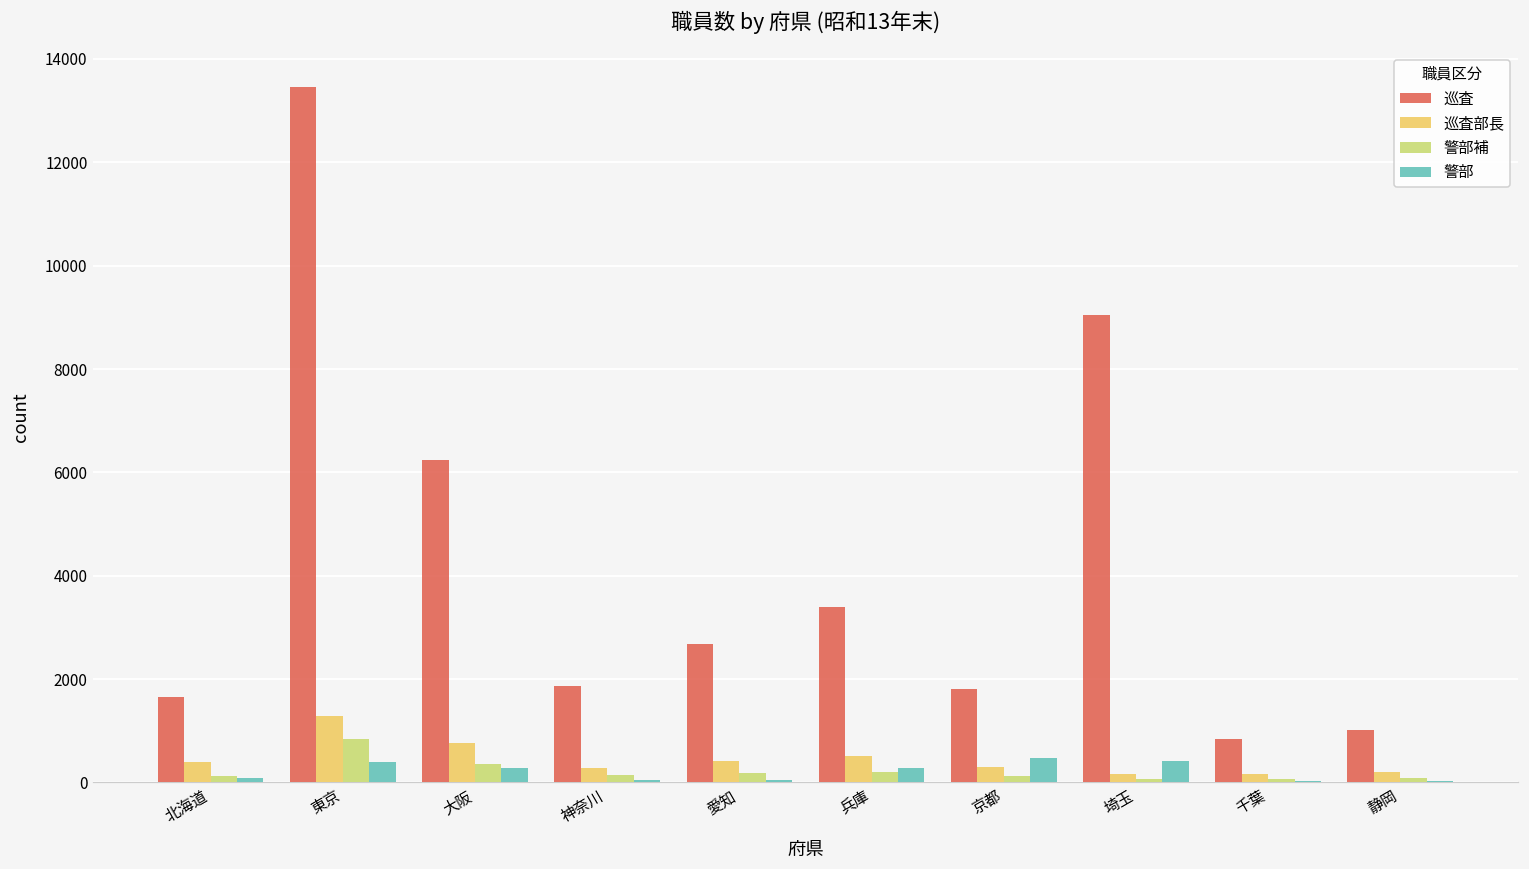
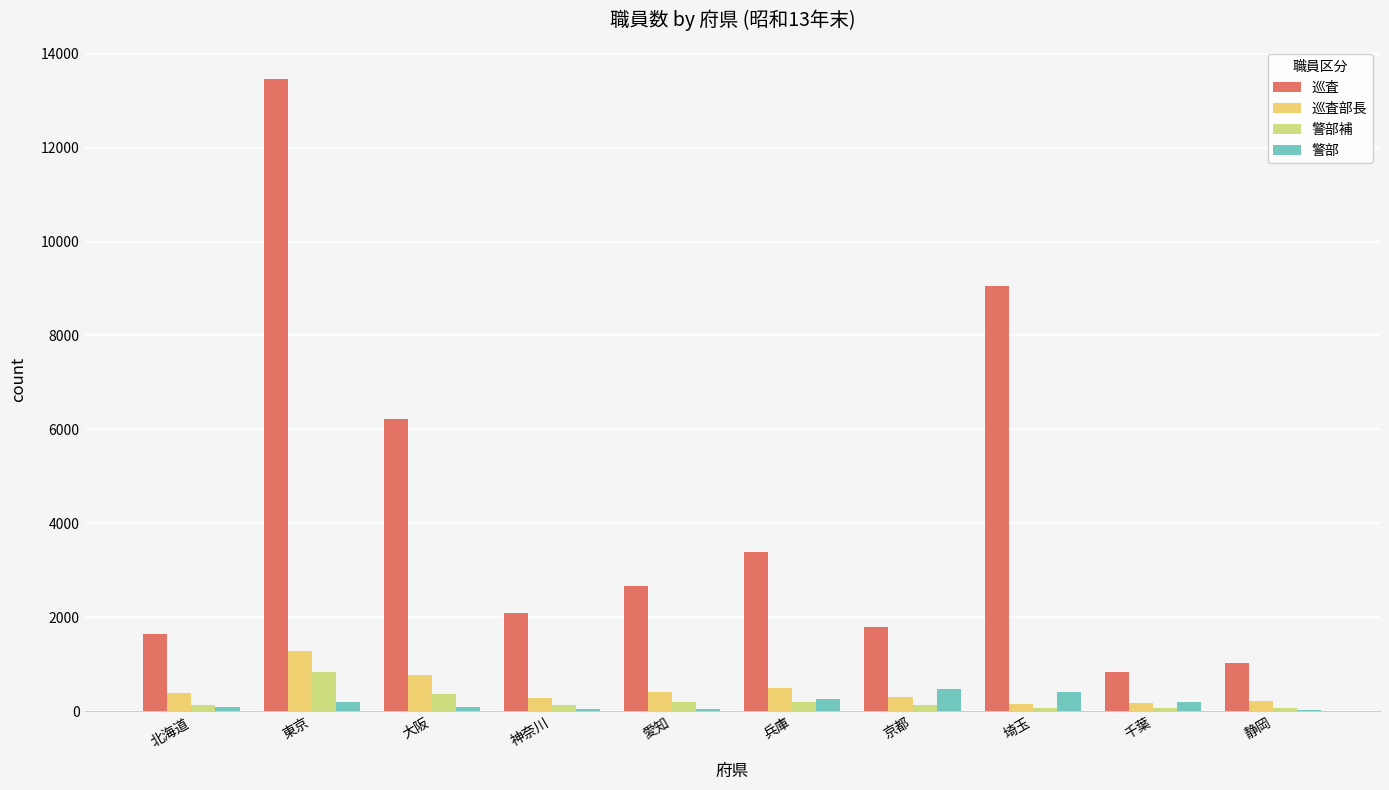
警部, 東京: 400 -> 200
警部, 大阪: 300 -> 100
巡査, 神奈川: 1900 -> 2100
警部, 千葉: 0 -> 200
